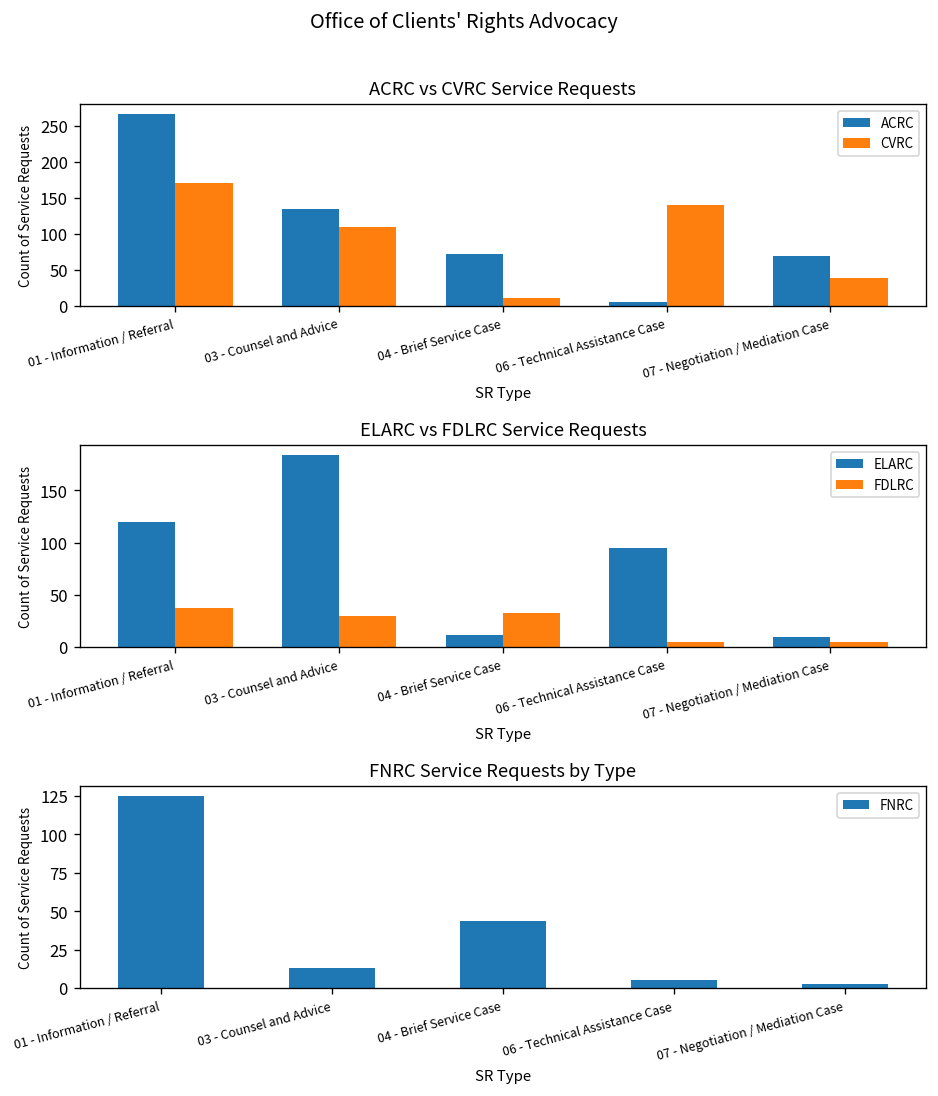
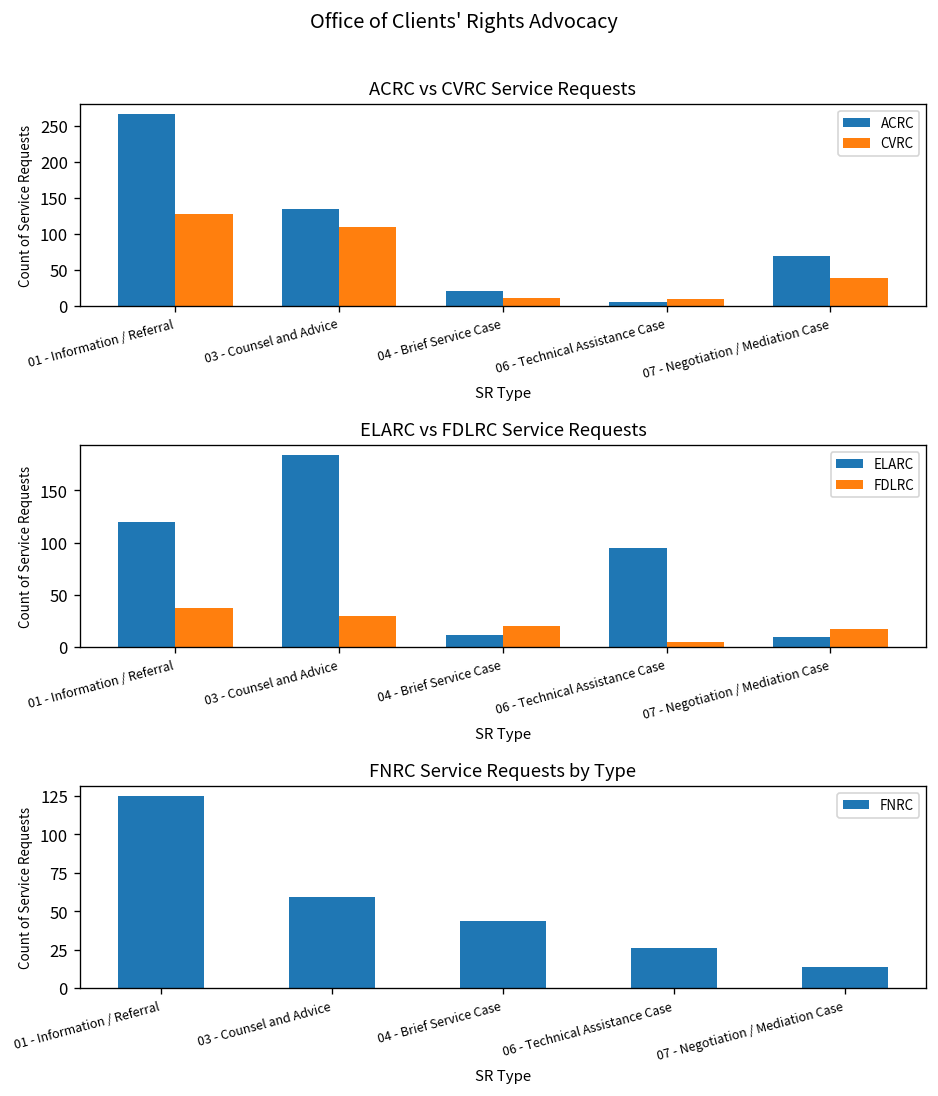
ACRC vs CVRC Service Requests, CVRC, 01 - Information / Referral: 170 -> 130
ACRC vs CVRC Service Requests, ACRC, 04 - Brief Service Case: 70 -> 20
ACRC vs CVRC Service Requests, CVRC, 06 - Technical Assistance Case: 140 -> 10
ELARC vs FDLRC Service Requests, FDLRC, 04 - Brief Service Case: 30 -> 20
ELARC vs FDLRC Service Requests, FDLRC, 07 - Negotiation / Mediation Case: 10 -> 20
FNRC Service Requests by Type, 03 - Counsel and Advice: 13 -> 59
FNRC Service Requests by Type, 06 - Technical Assistance Case: 5 -> 26
FNRC Service Requests by Type, 07 - Negotiation / Mediation Case: 3 -> 14
